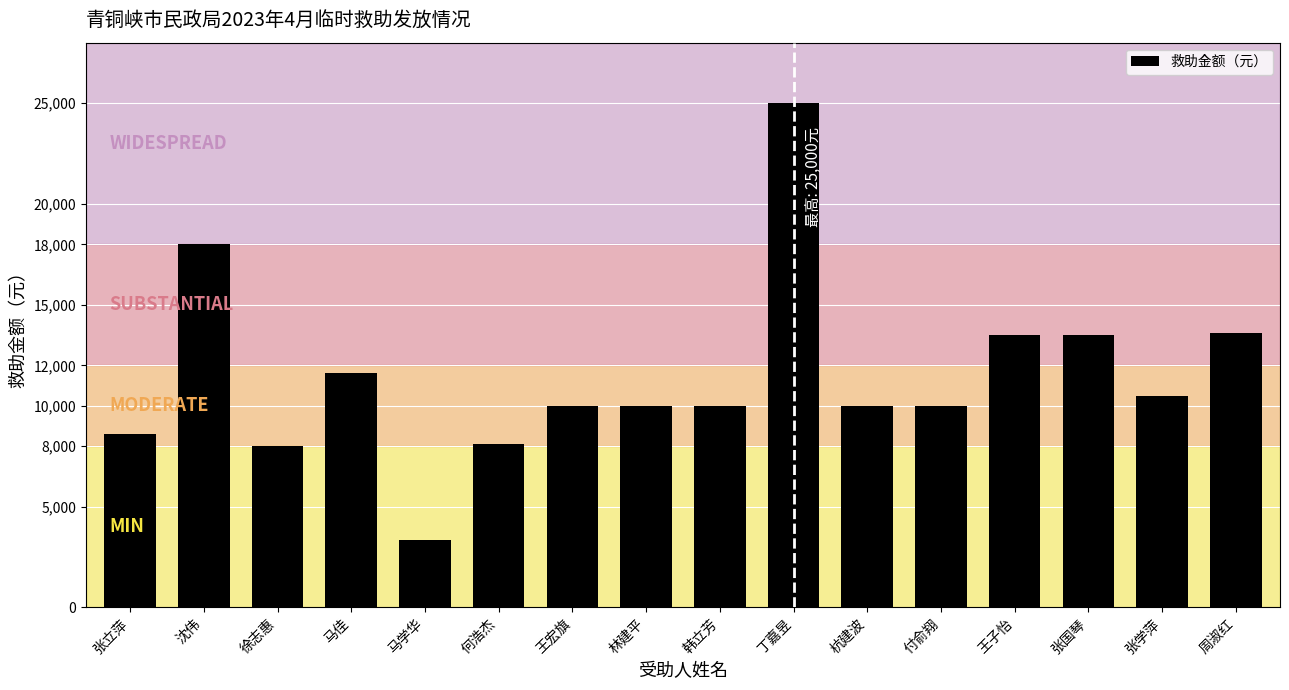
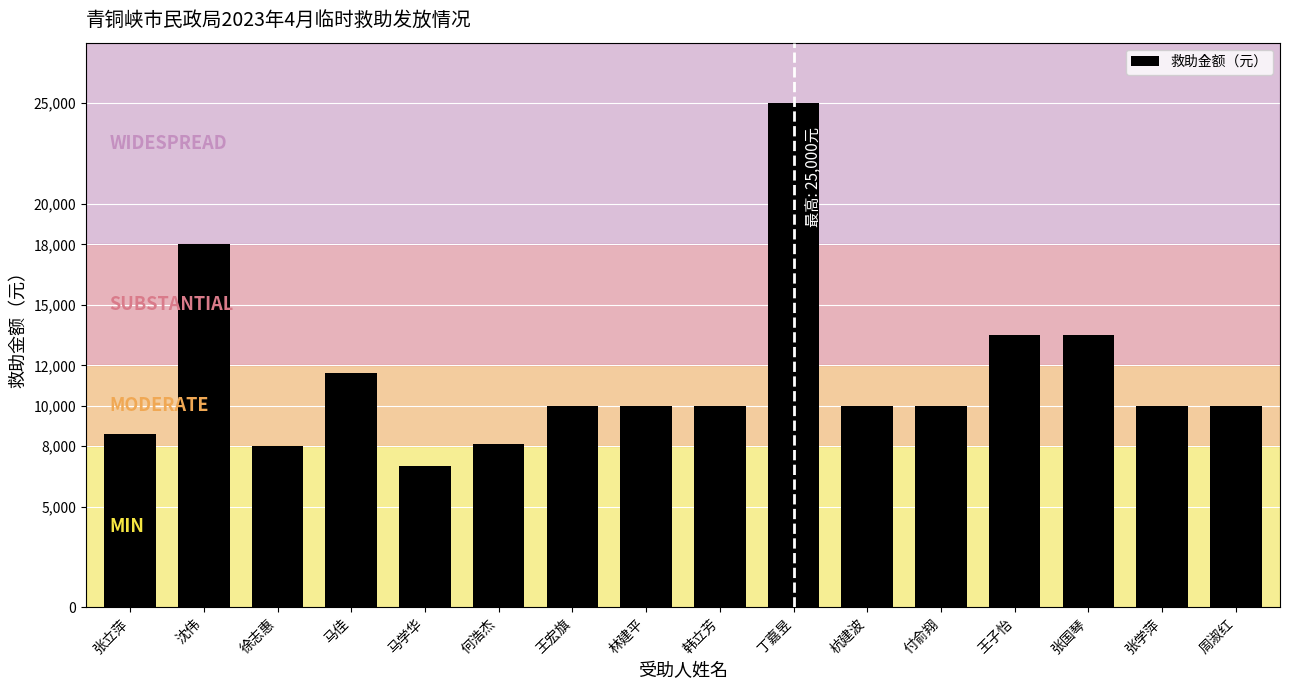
马学华: 3,400 -> 7,000
张学萍: 10,500 -> 10,000
周淑红: 13,600 -> 10,000
